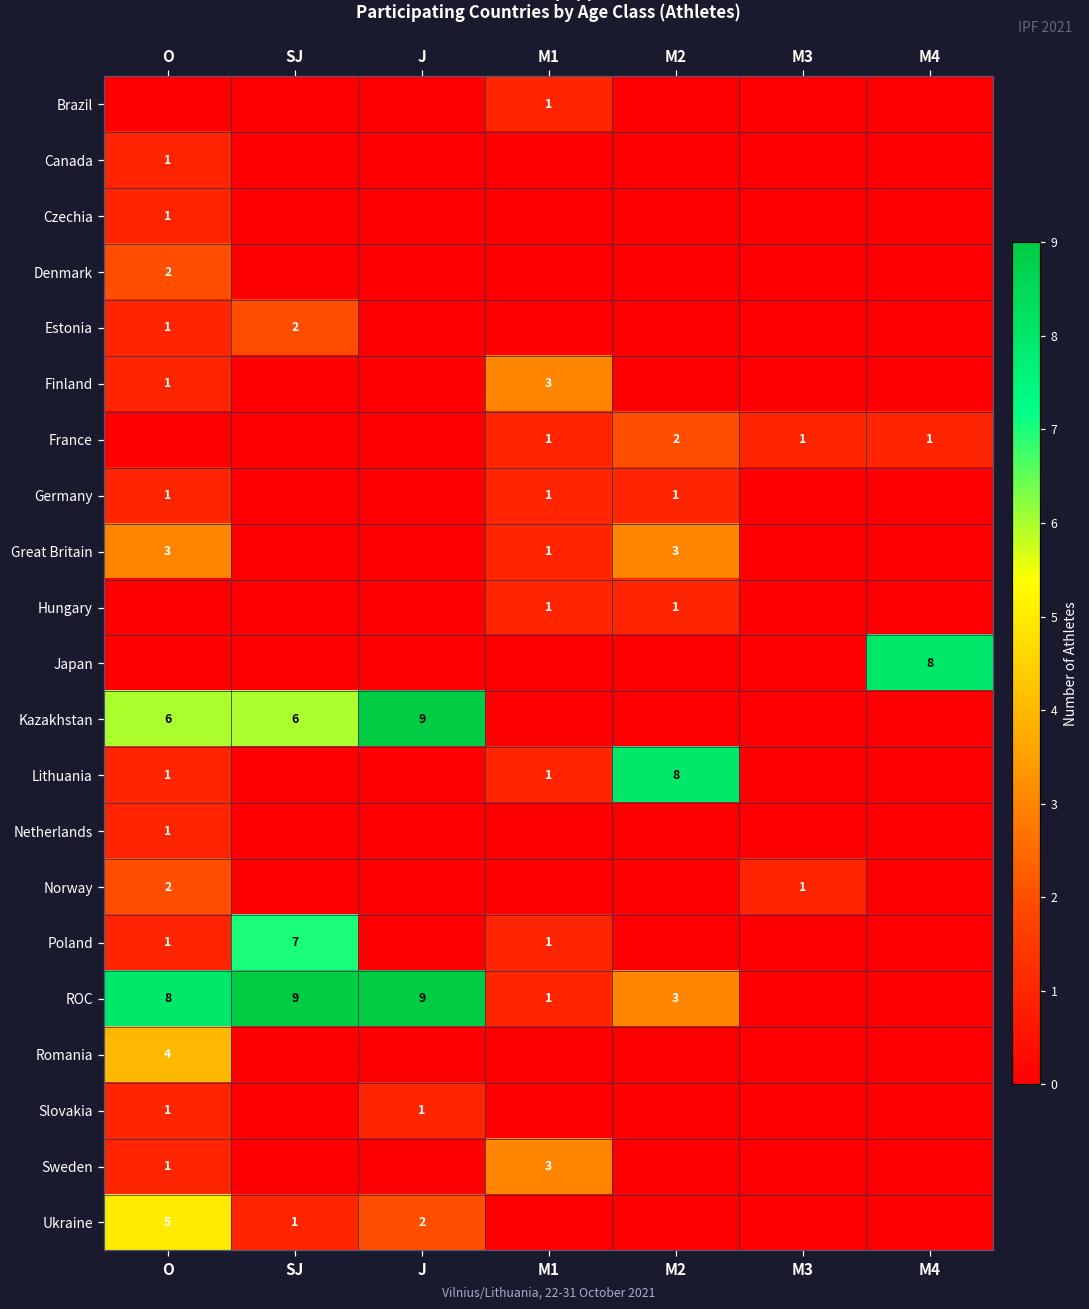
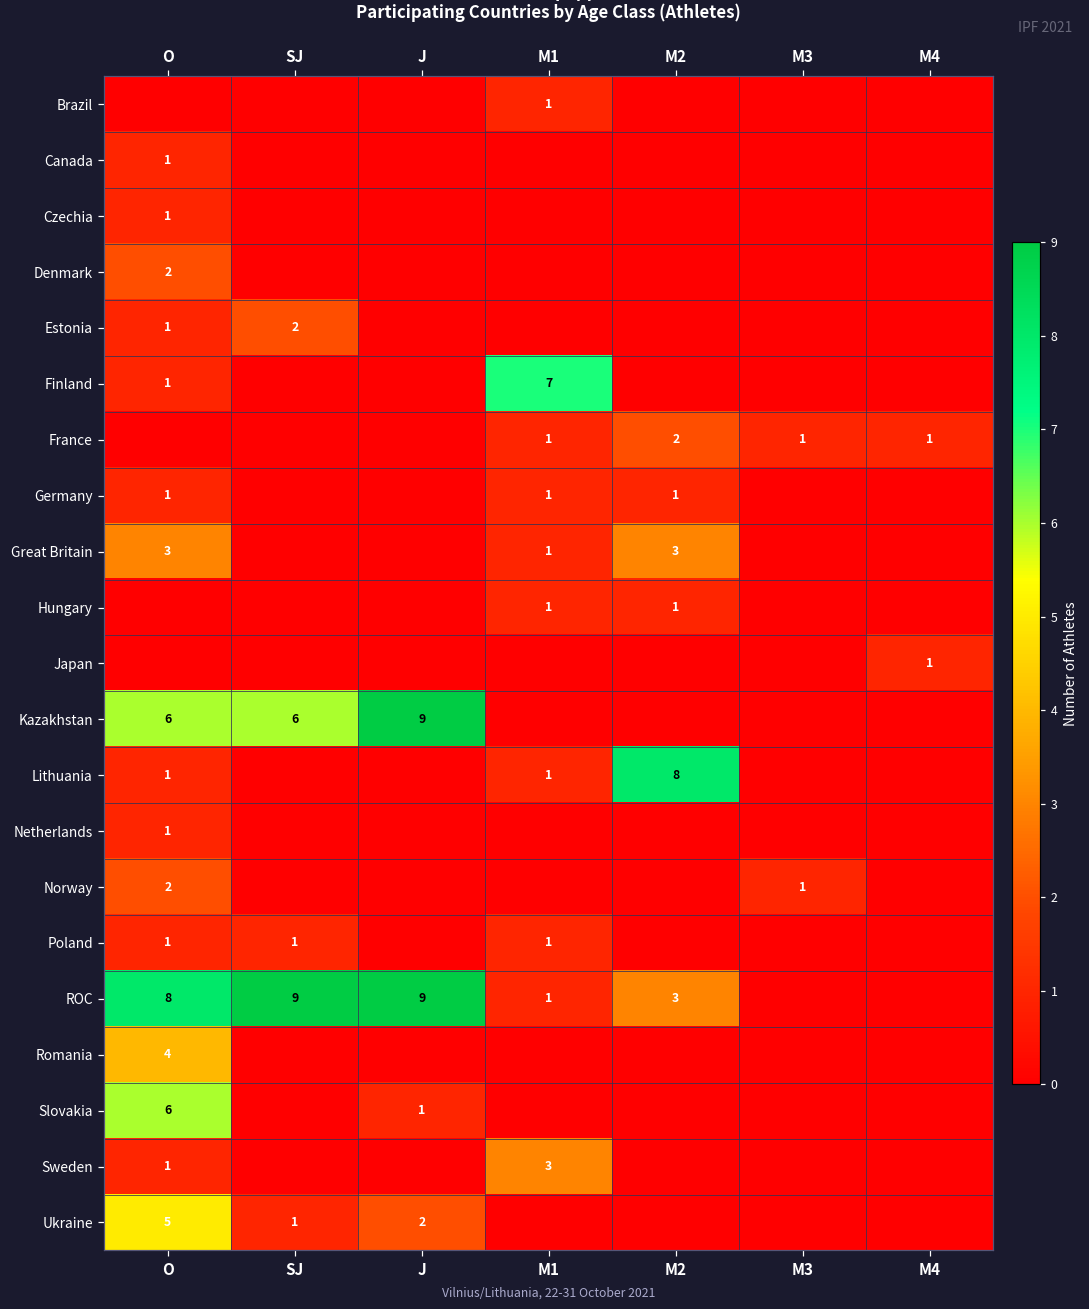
Finland, M1: 3 -> 7
Japan, M4: 8 -> 1
Poland, SJ: 7 -> 1
Slovakia, O: 1 -> 6
